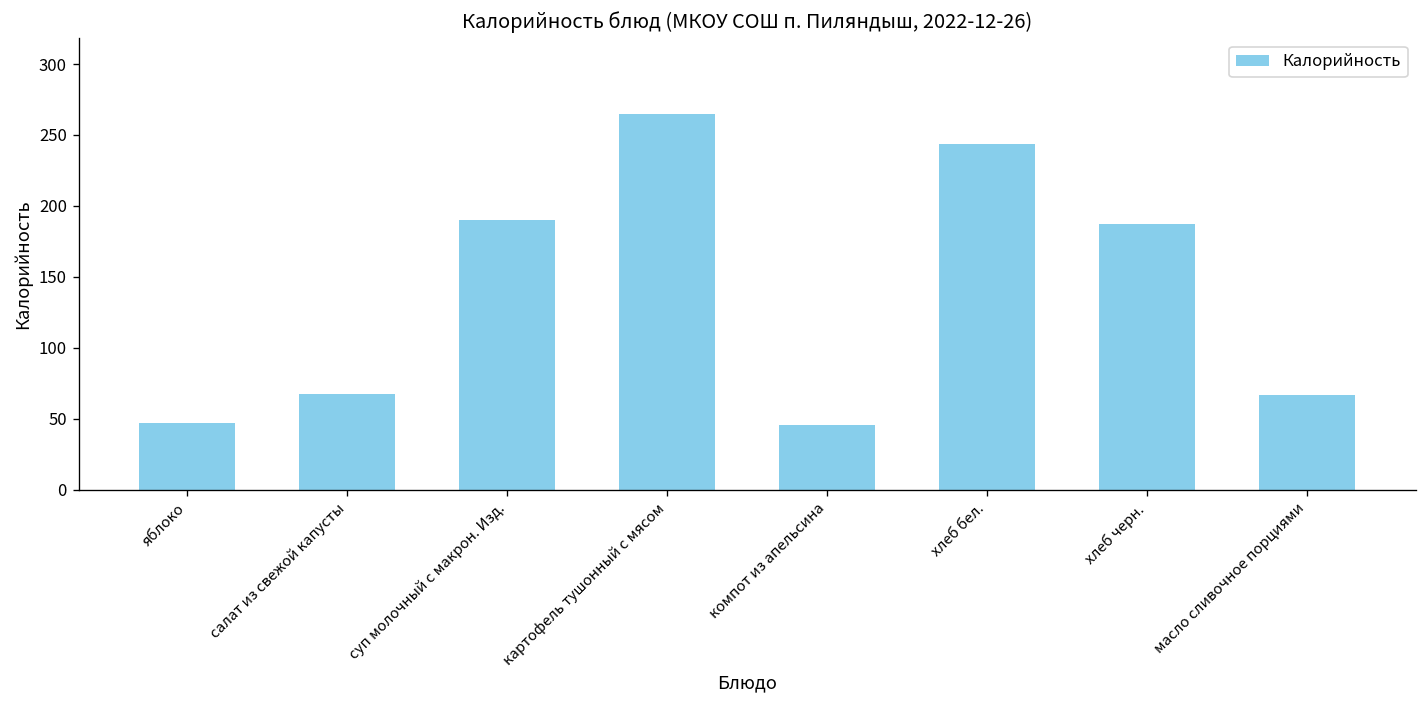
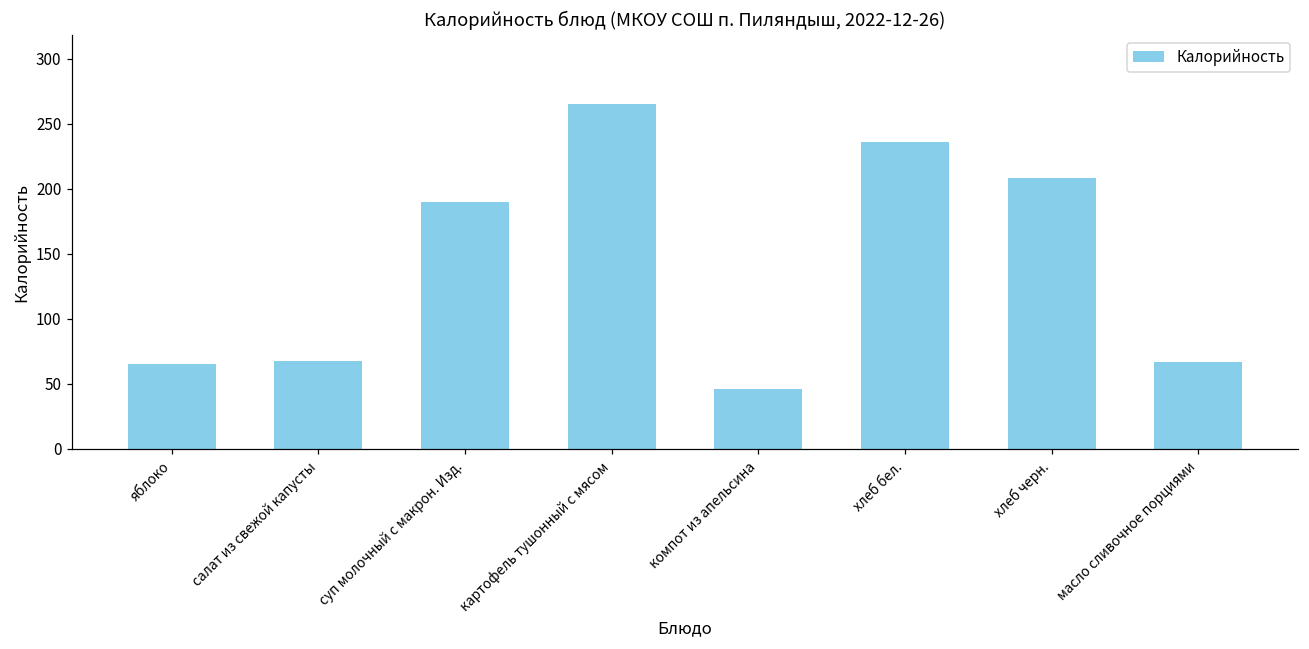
яблоко: 47 -> 65
хлеб бел.: 244 -> 236
хлеб черн.: 187 -> 208
